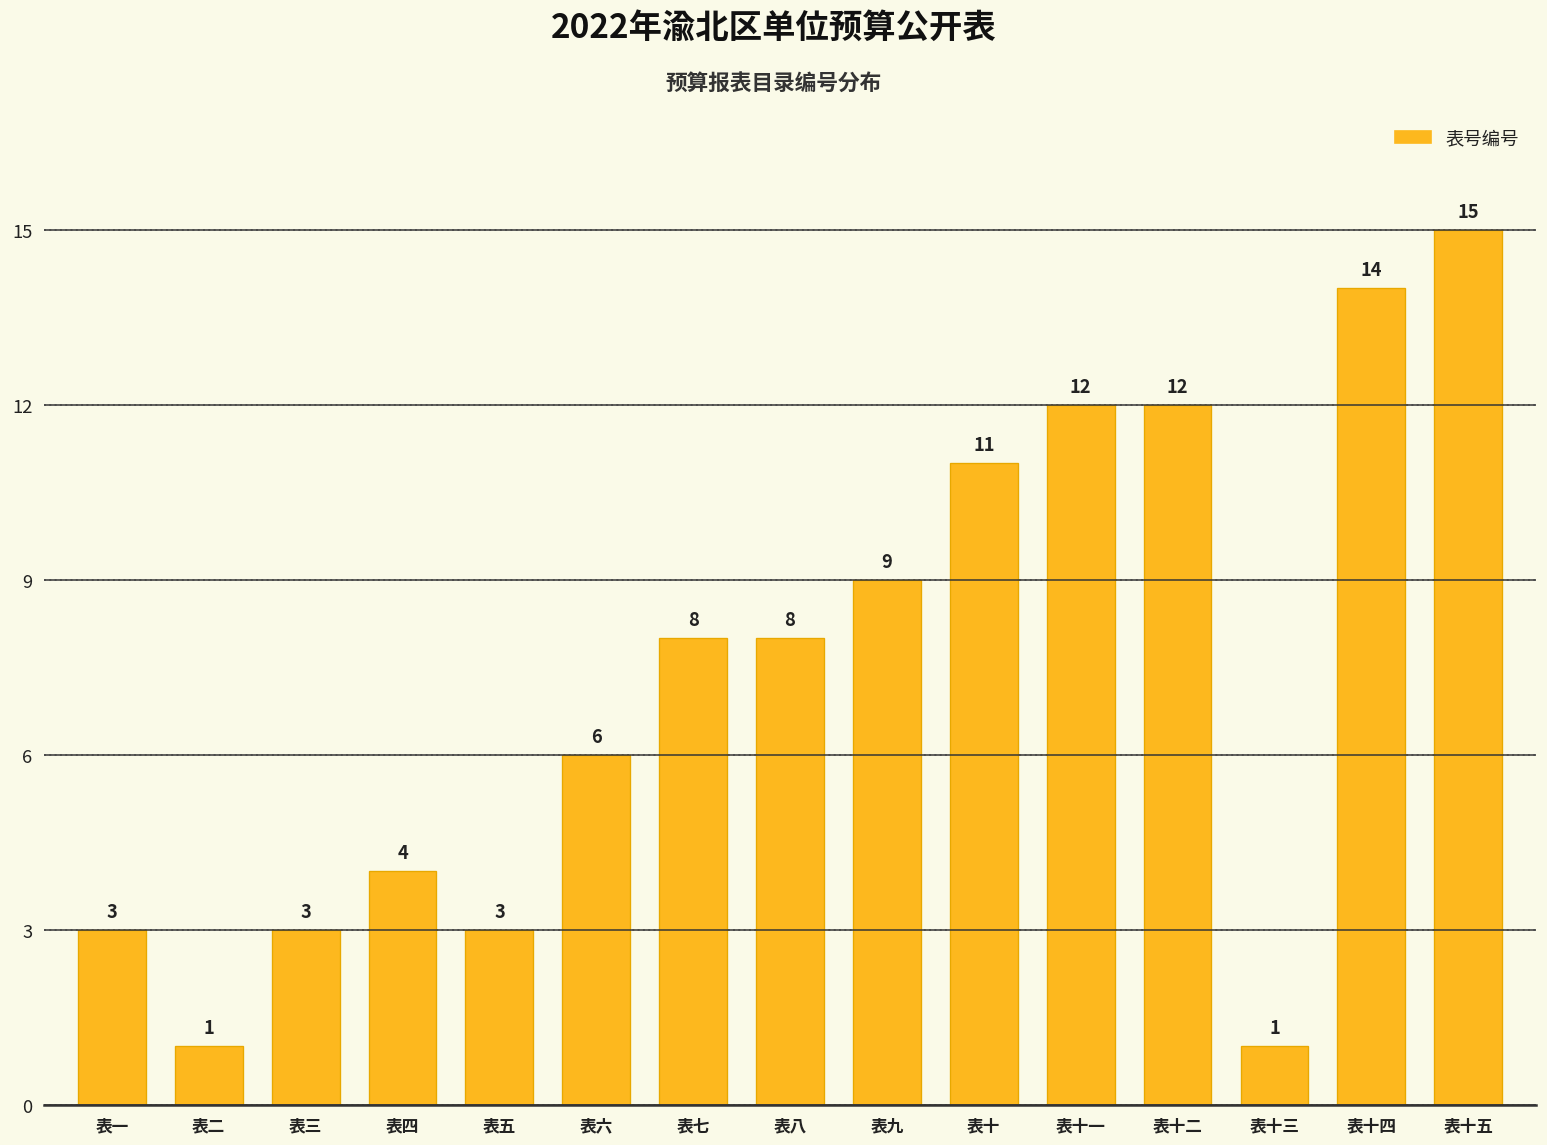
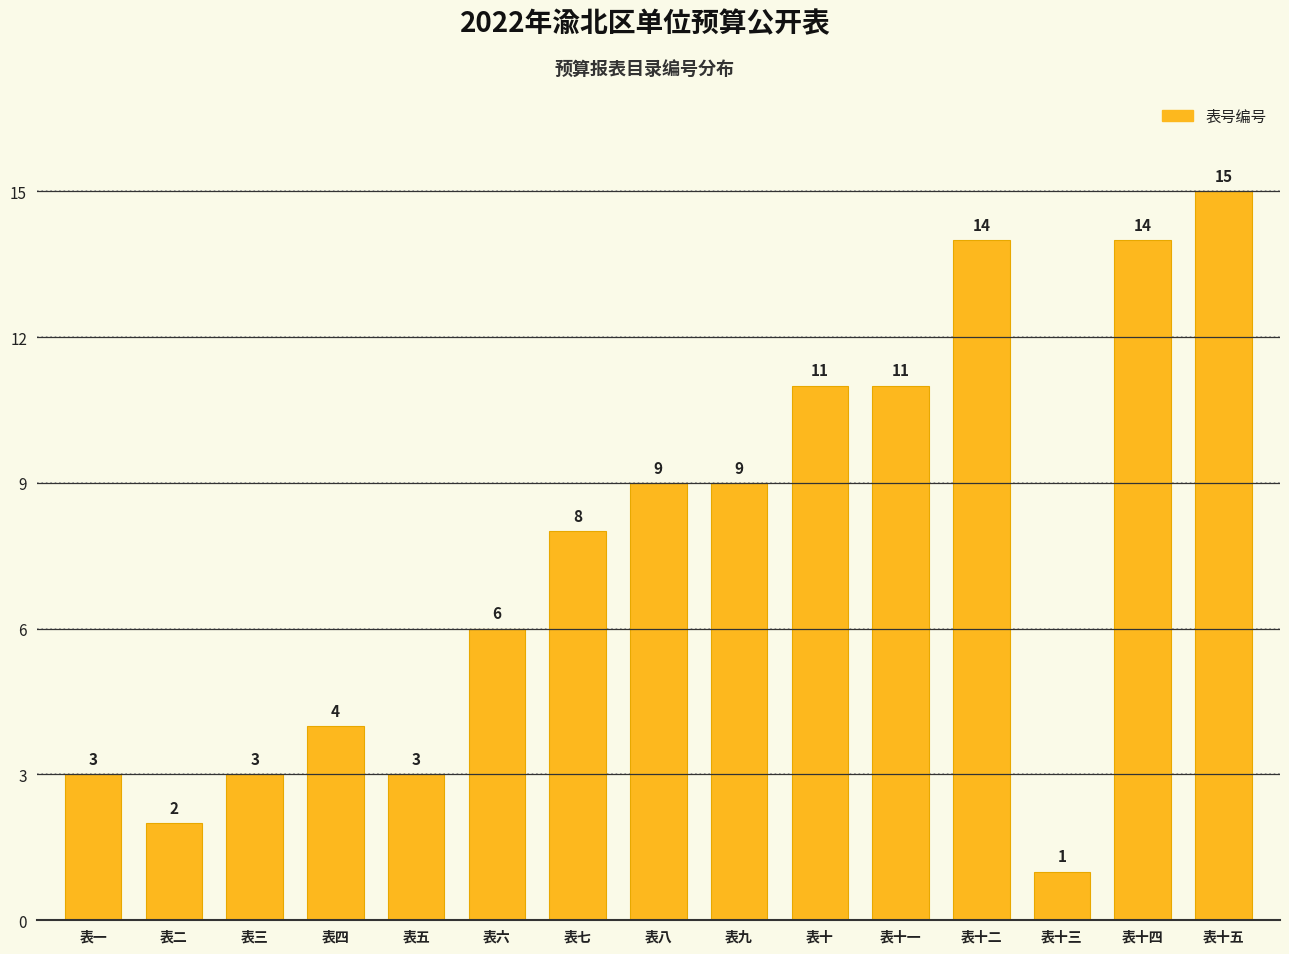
表二: 1 -> 2
表八: 8 -> 9
表十一: 12 -> 11
表十二: 12 -> 14
